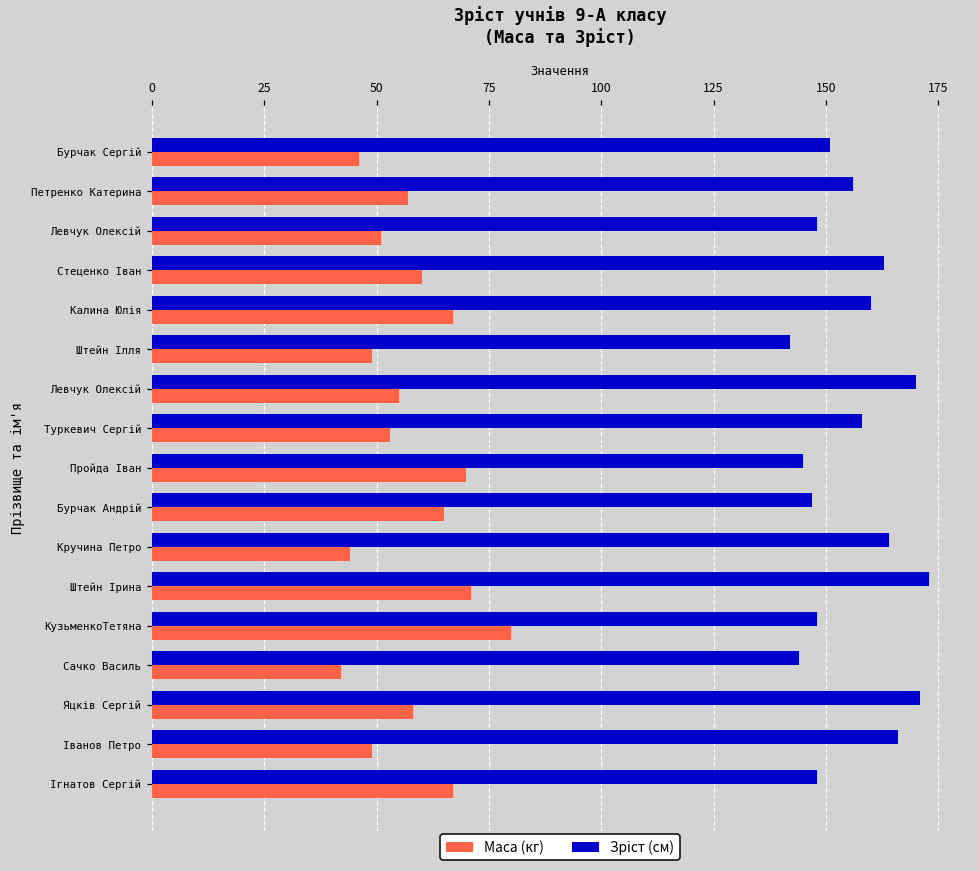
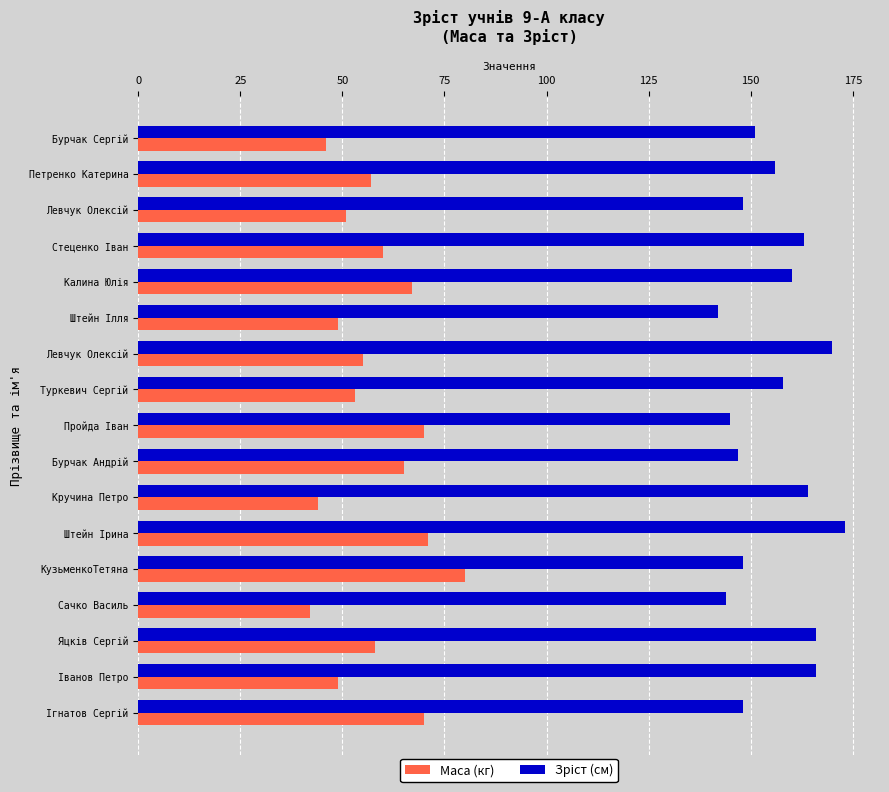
Зріст (см), Яцків Сергій: 171 -> 166
Маса (кг), Ігнатов Сергій: 67 -> 70
